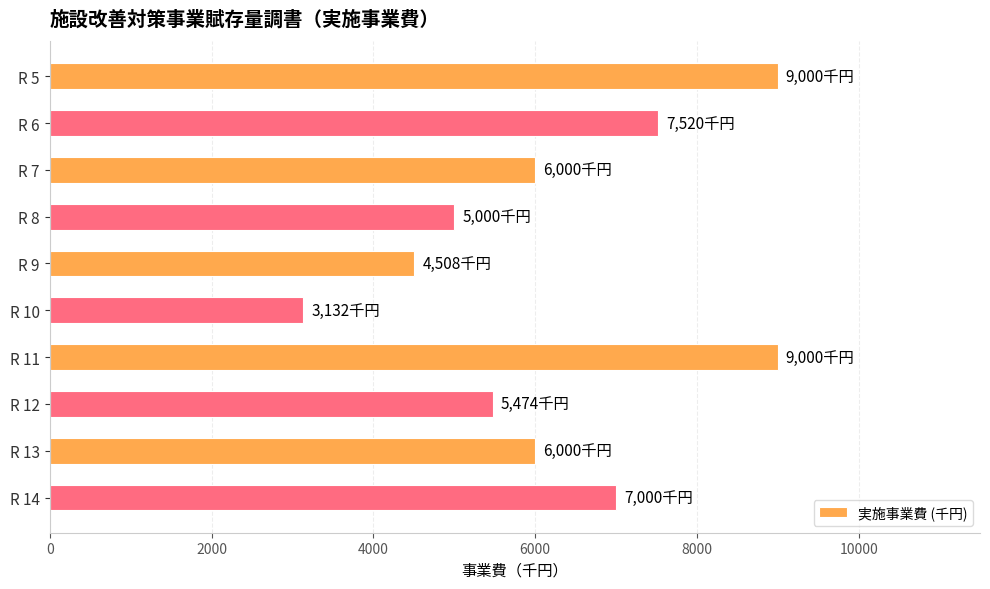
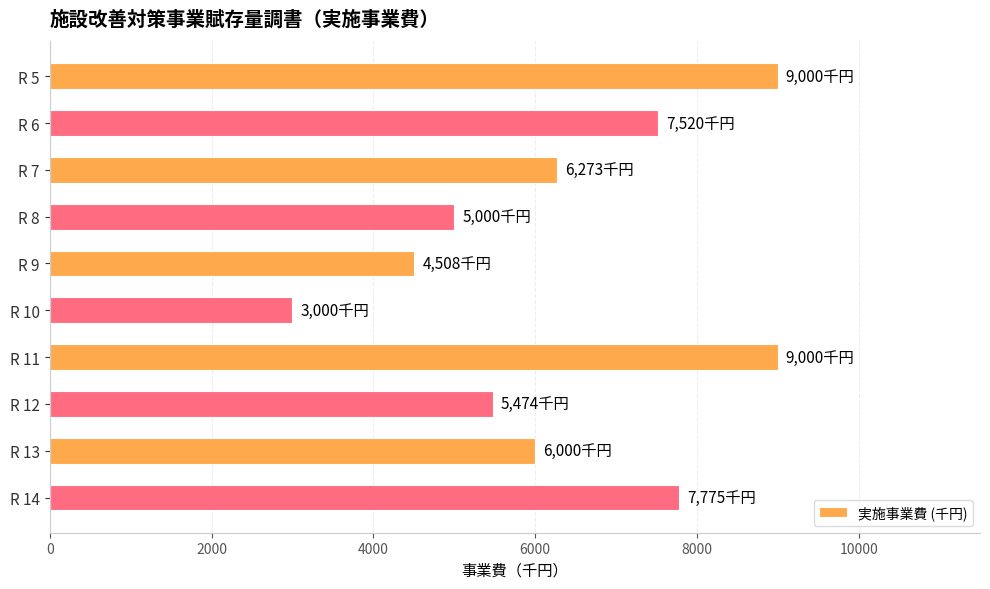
R 7: 6,000 -> 6,273
R 10: 3,132 -> 3,000
R 14: 7,000 -> 7,775
